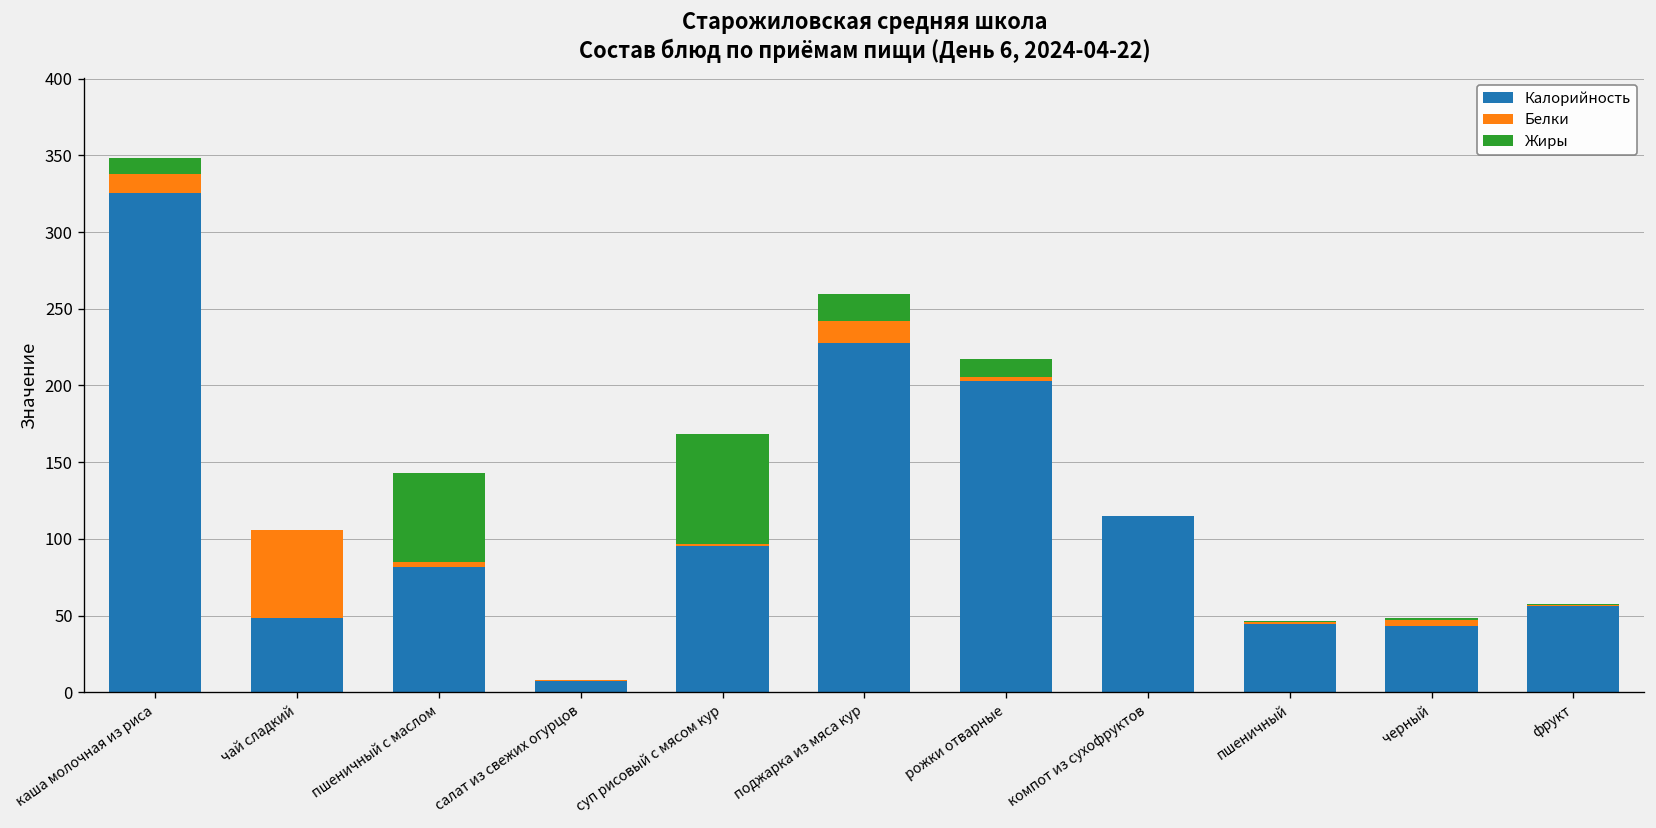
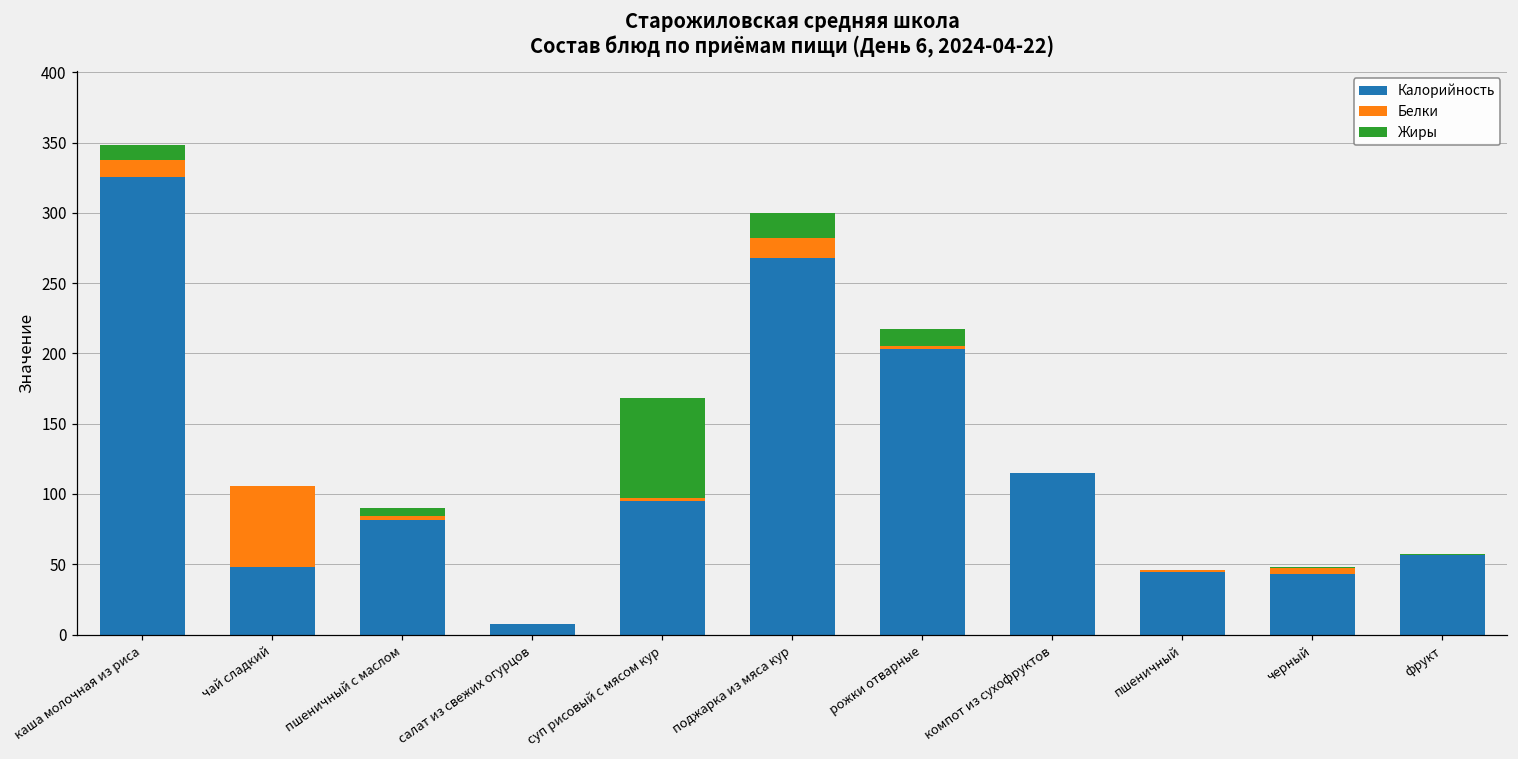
Жиры, пшеничный с маслом: 59 -> 5
Калорийность, поджарка из мяса кур: 228 -> 268
